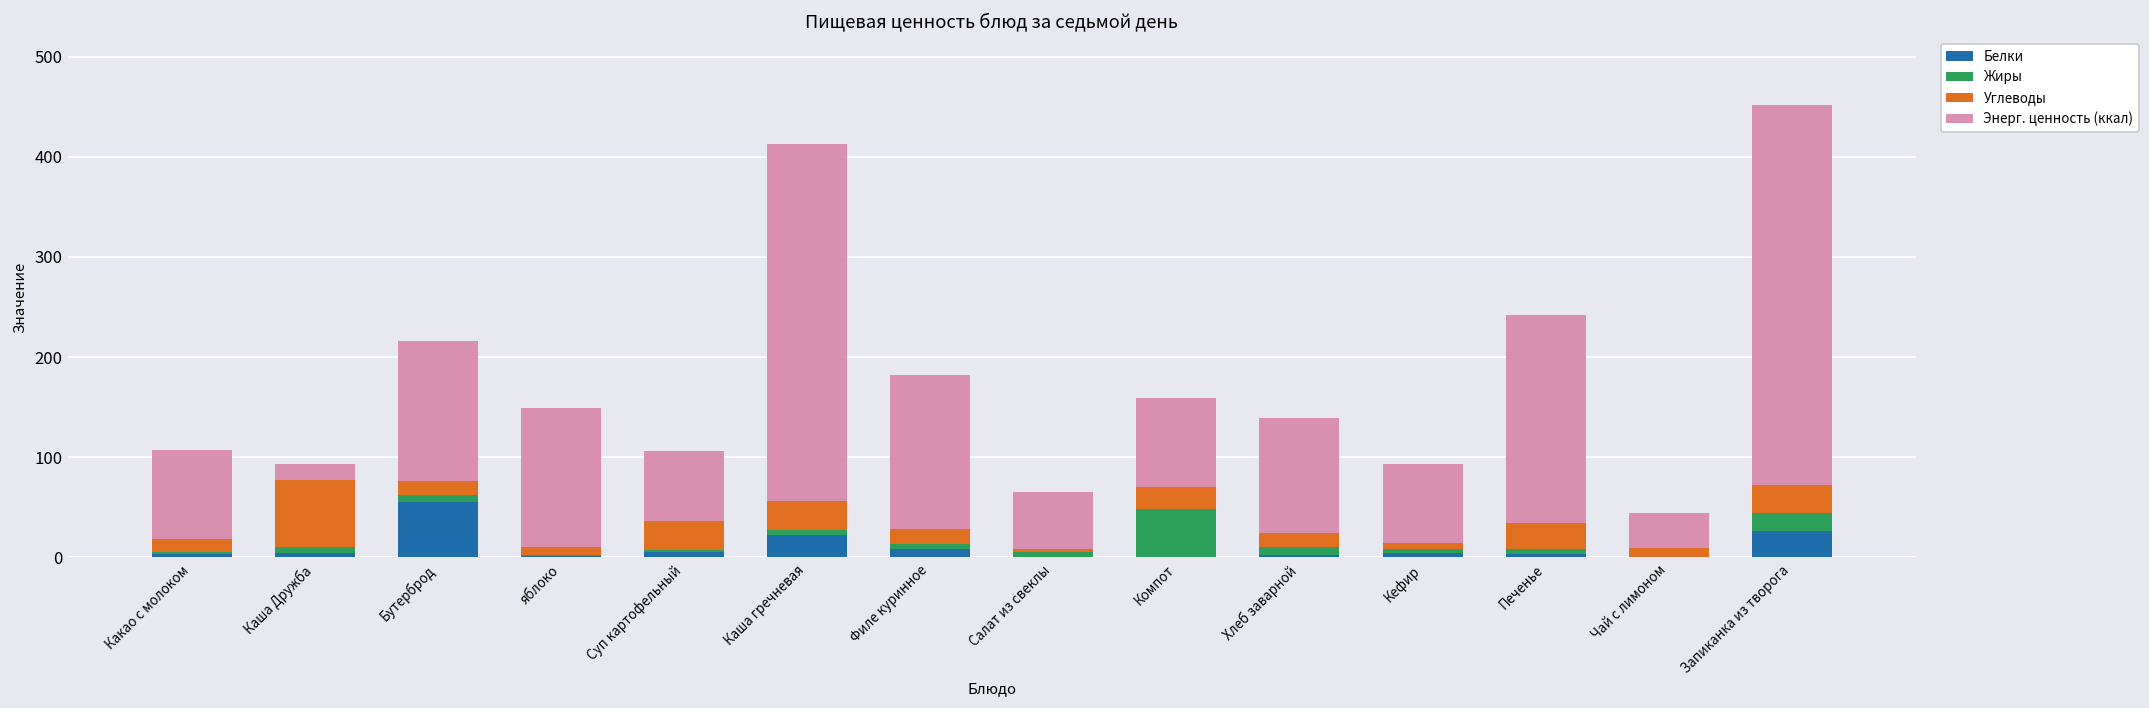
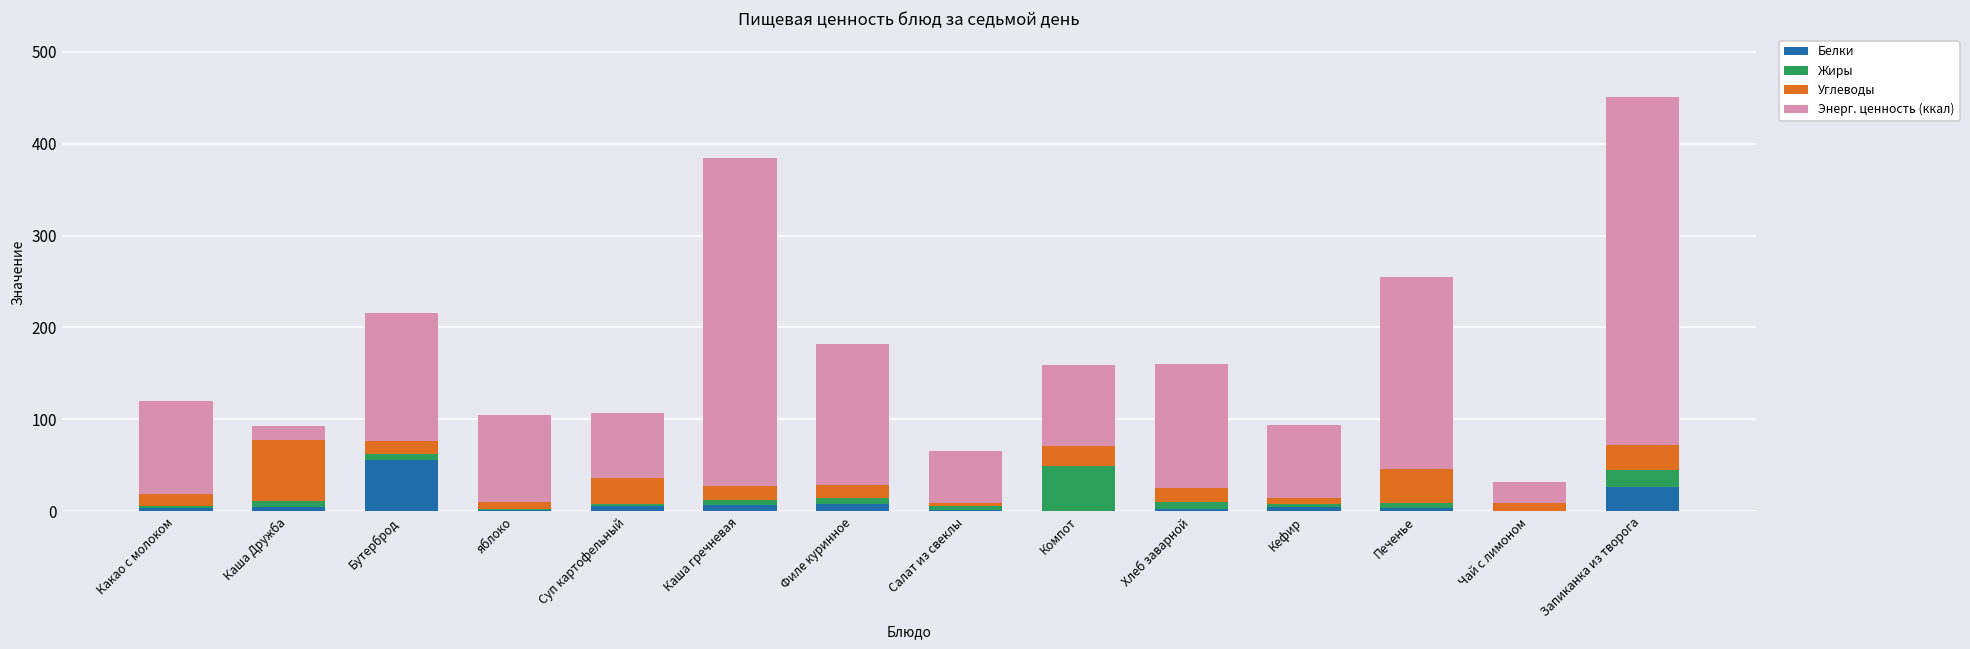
Энерг. ценность (ккал), Какао с молоком: 90 -> 100
Энерг. ценность (ккал), яблоко: 140 -> 100
Белки, Каша гречневая: 20 -> 10
Углеводы, Каша гречневая: 30 -> 20
Энерг. ценность (ккал), Хлеб заварной: 110 -> 140
Углеводы, Печенье: 30 -> 40
Энерг. ценность (ккал), Чай с лимоном: 40 -> 20
